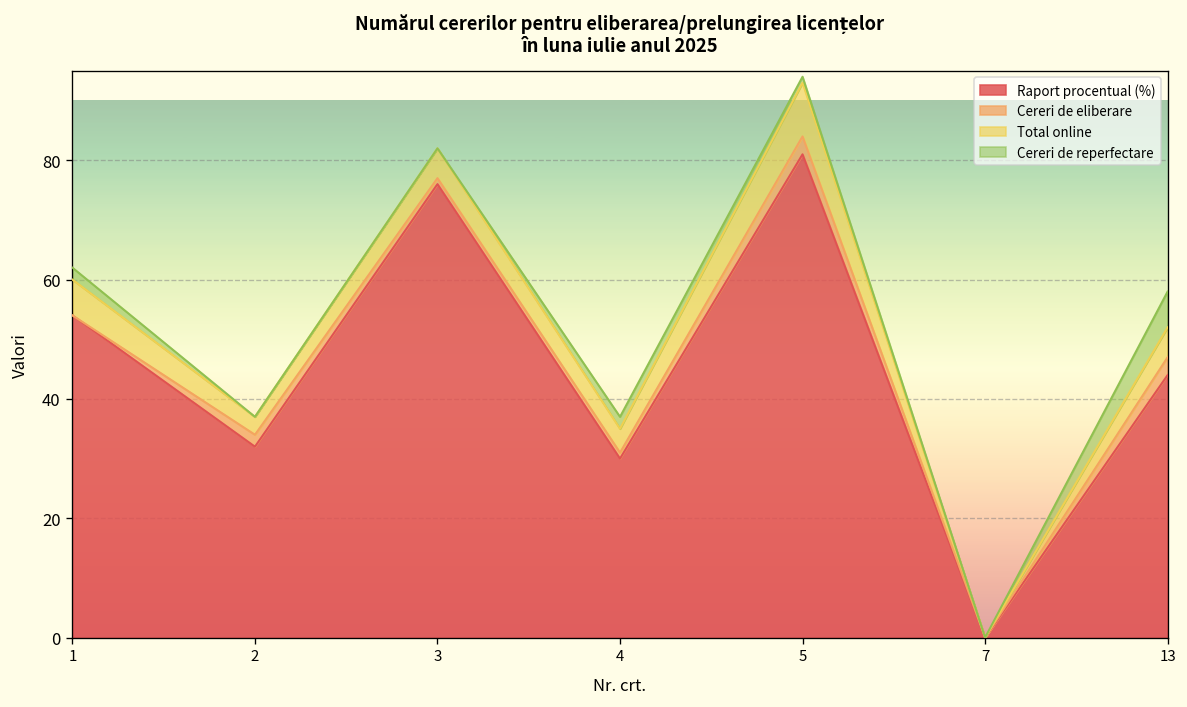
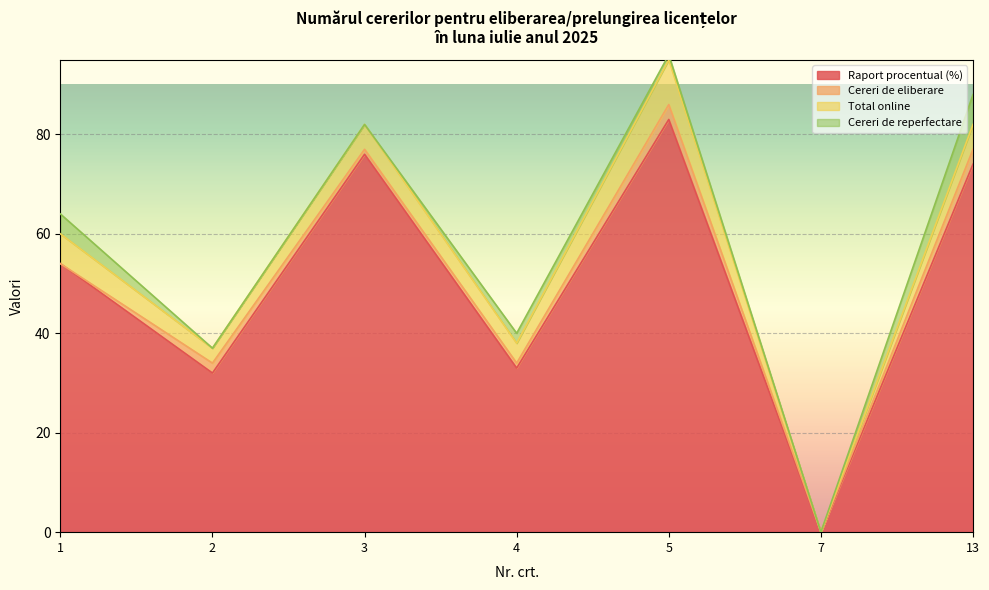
Cereri de reperfectare, 1: 2 -> 4
Raport procentual (%), 4: 30 -> 33
Raport procentual (%), 5: 81 -> 83
Raport procentual (%), 13: 44 -> 74
